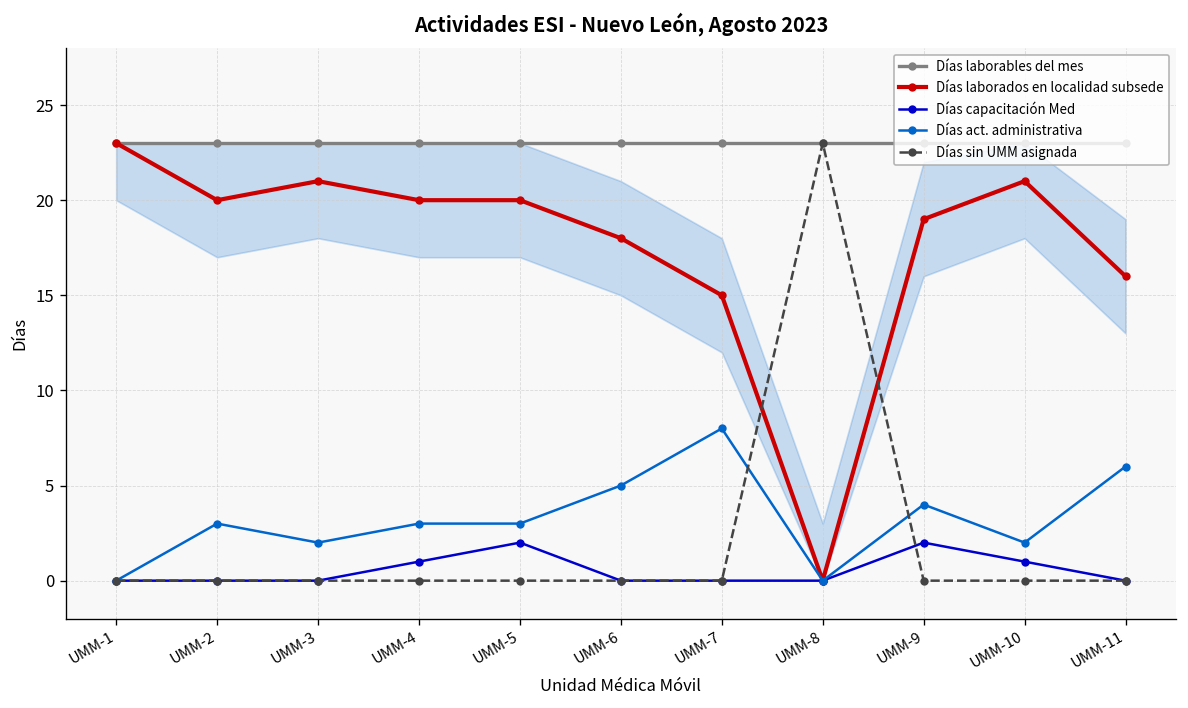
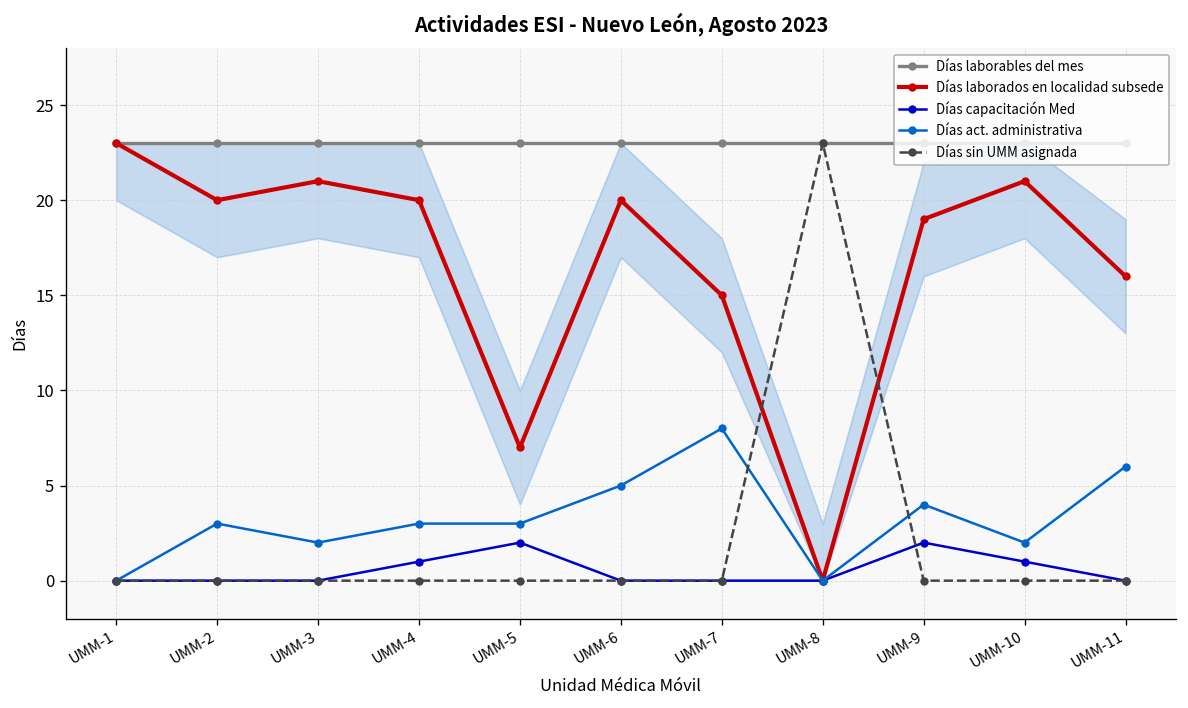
Días laborados en localidad subsede, UMM-5: 20 -> 7
Días laborados en localidad subsede, UMM-6: 18 -> 20
